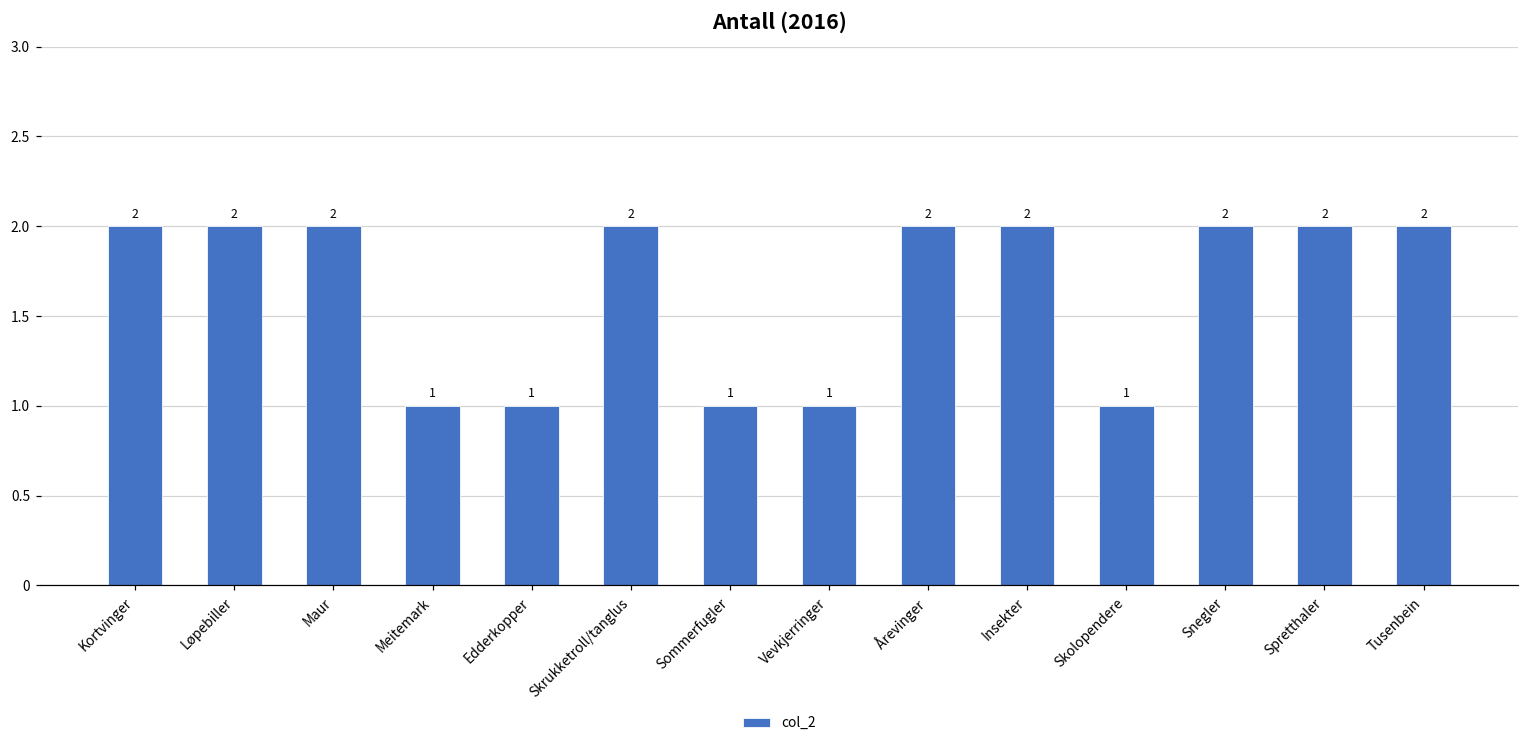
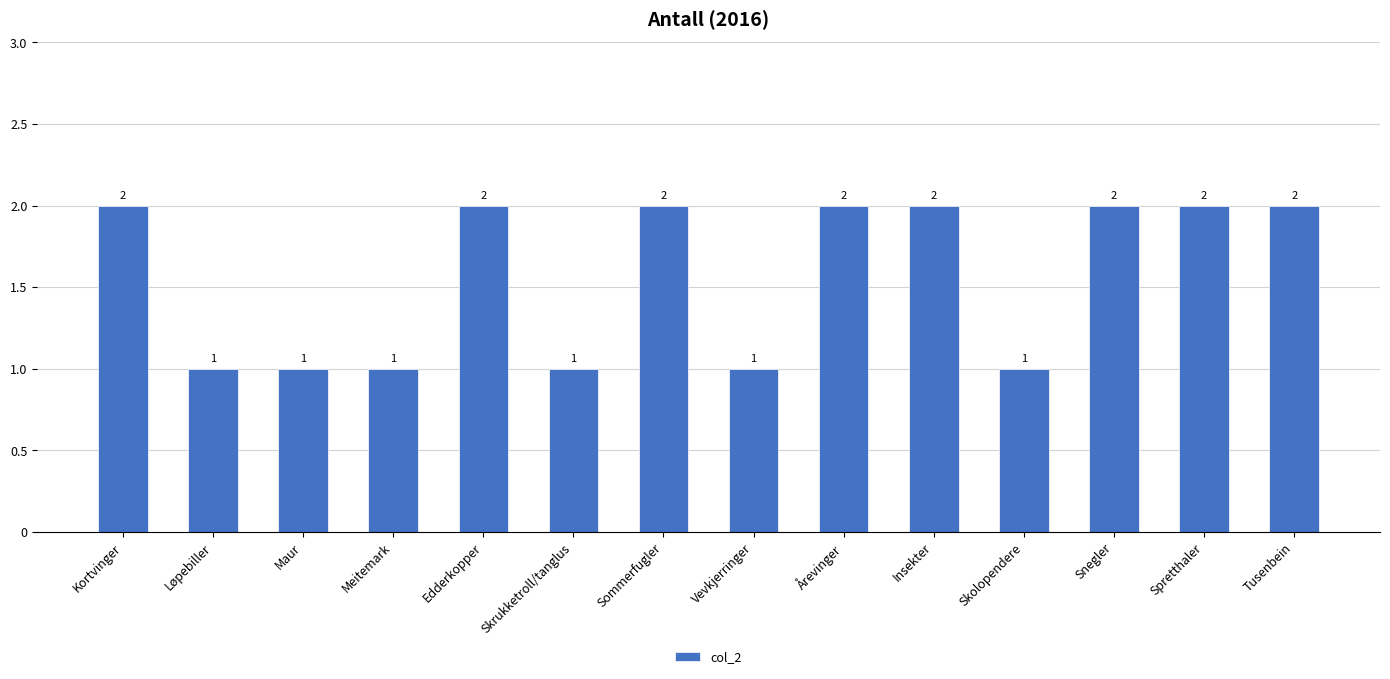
Løpebiller: 2 -> 1
Maur: 2 -> 1
Edderkopper: 1 -> 2
Skrukketroll/tanglus: 2 -> 1
Sommerfugler: 1 -> 2
